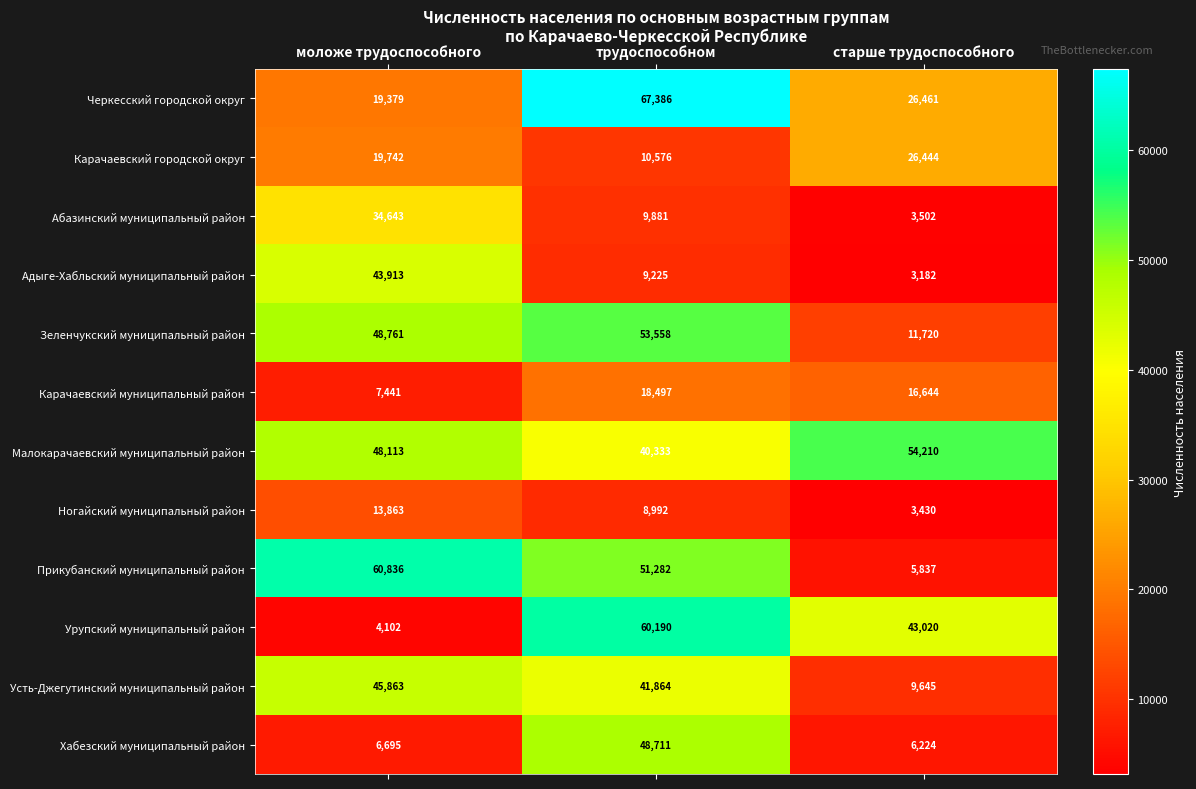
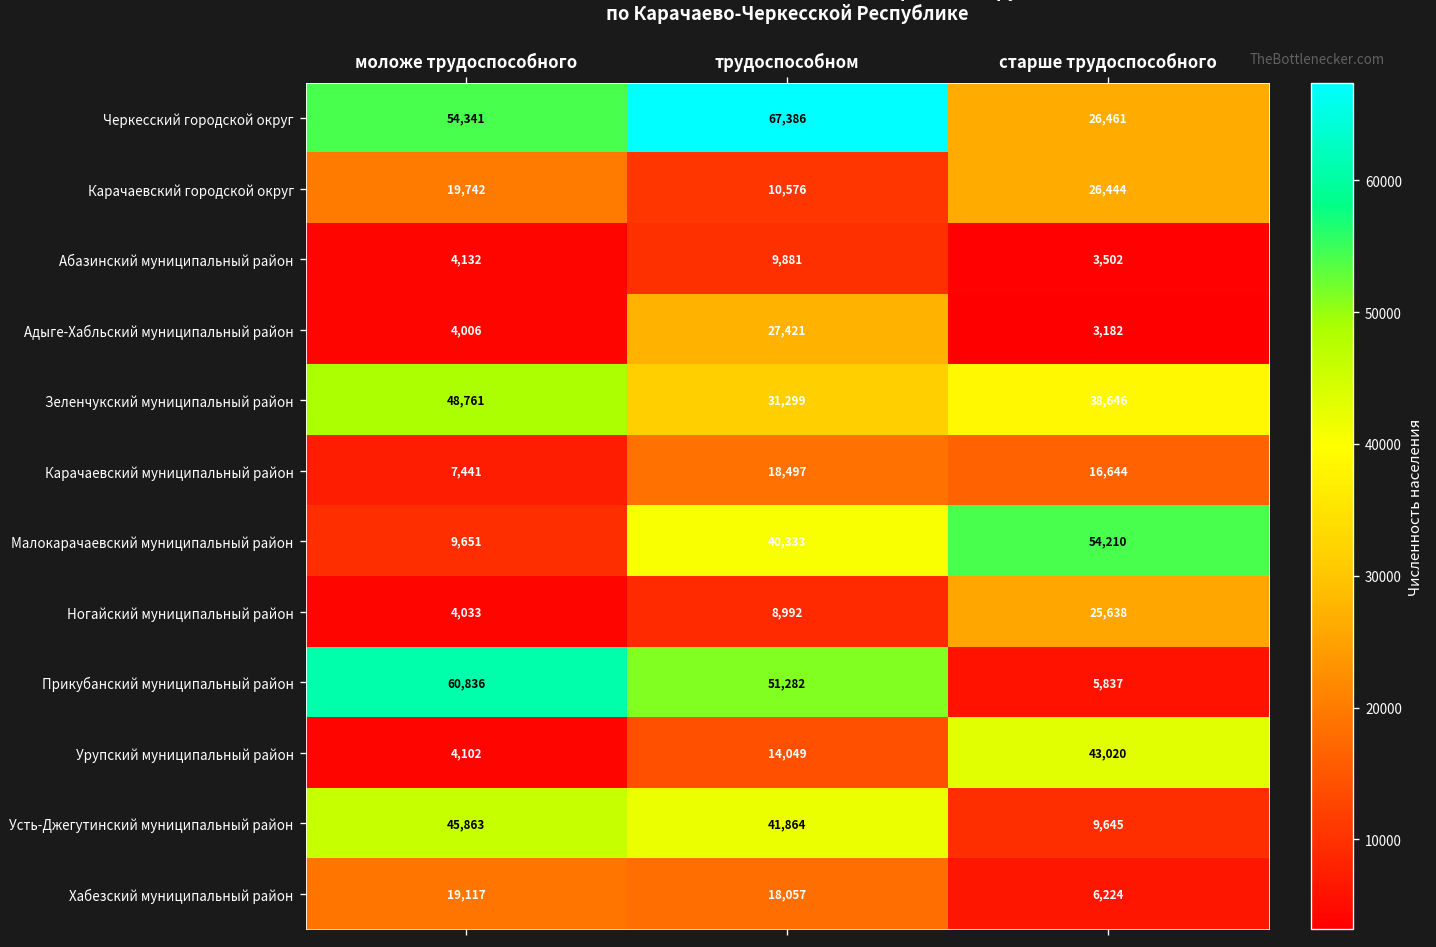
Черкесский городской округ, моложе трудоспособного: 19,379 -> 54,341
Абазинский муниципальный район, моложе трудоспособного: 34,643 -> 4,132
Адыге-Хабльский муниципальный район, моложе трудоспособного: 43,913 -> 4,006
Адыге-Хабльский муниципальный район, трудоспособном: 9,225 -> 27,421
Зеленчукский муниципальный район, трудоспособном: 53,558 -> 31,299
Зеленчукский муниципальный район, старше трудоспособного: 11,720 -> 38,646
Малокарачаевский муниципальный район, моложе трудоспособного: 48,113 -> 9,651
Ногайский муниципальный район, моложе трудоспособного: 13,863 -> 4,033
Ногайский муниципальный район, старше трудоспособного: 3,430 -> 25,638
Урупский муниципальный район, трудоспособном: 60,190 -> 14,049
Хабезский муниципальный район, моложе трудоспособного: 6,695 -> 19,117
Хабезский муниципальный район, трудоспособном: 48,711 -> 18,057
